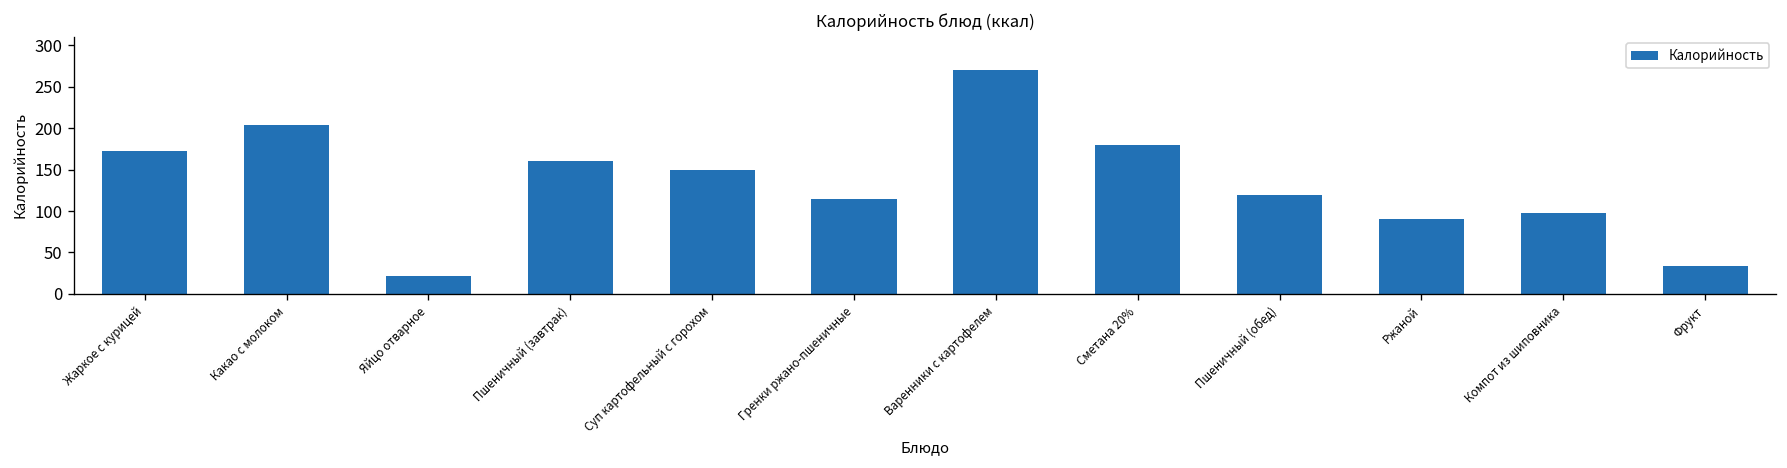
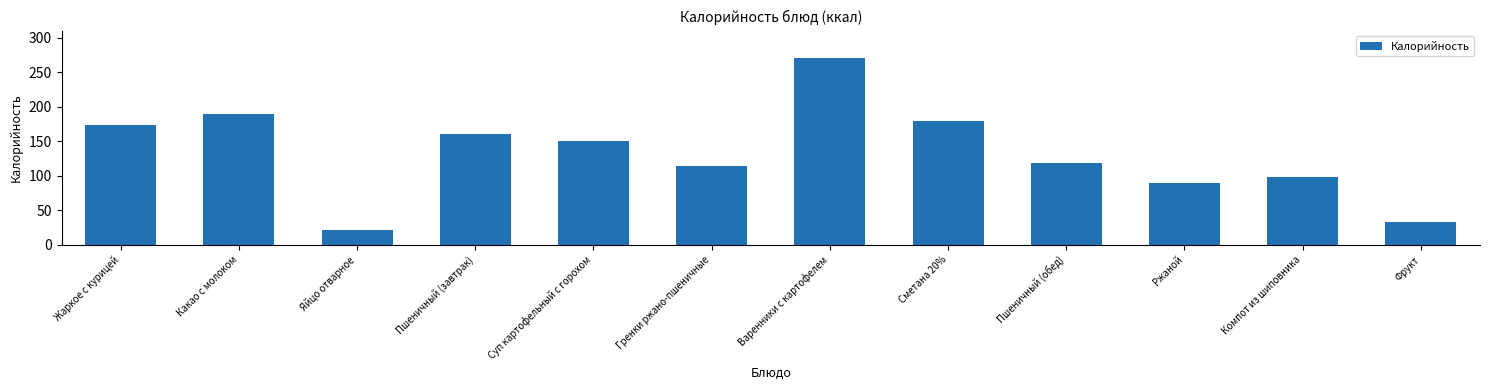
Какао с молоком: 200 -> 190
